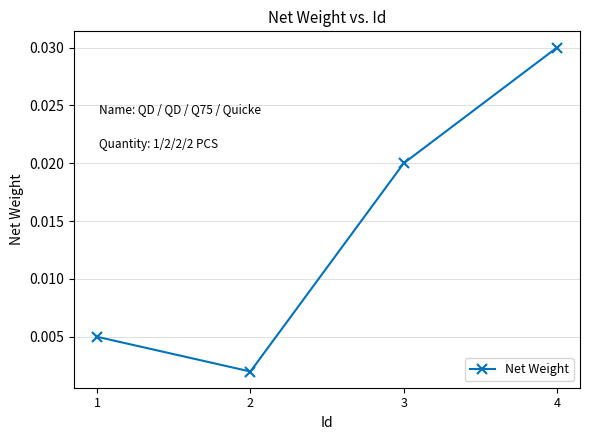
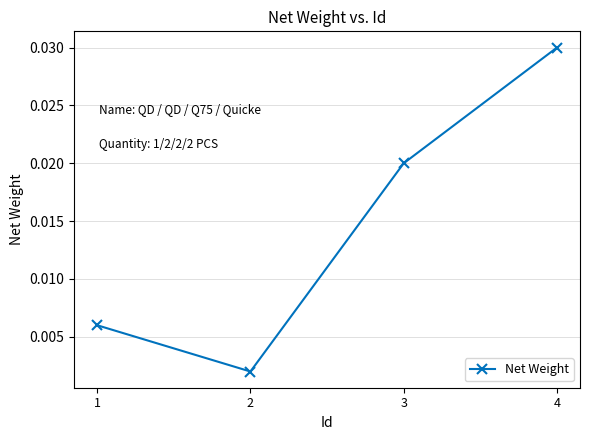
1: 0.005 -> 0.006
